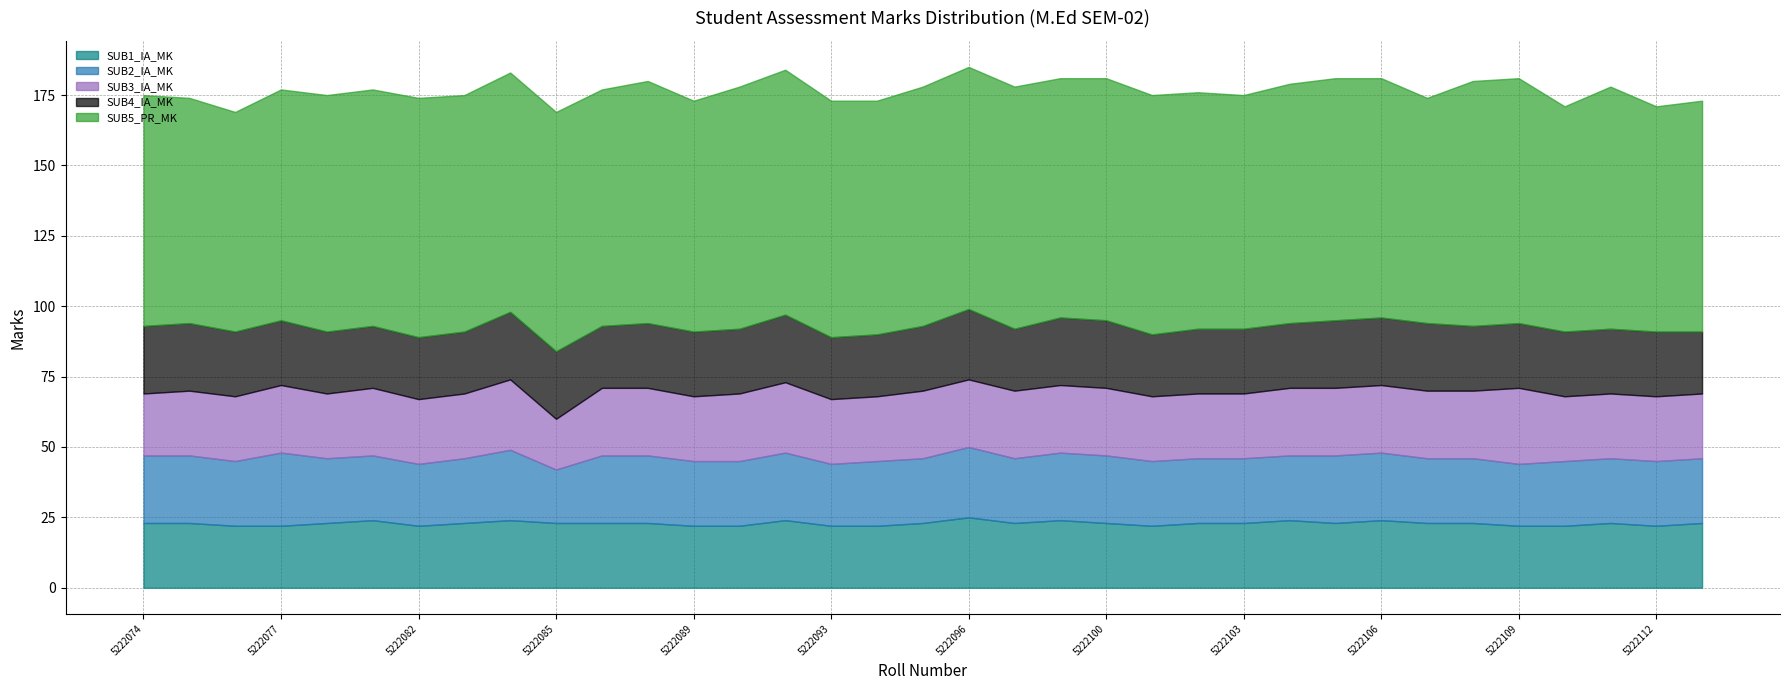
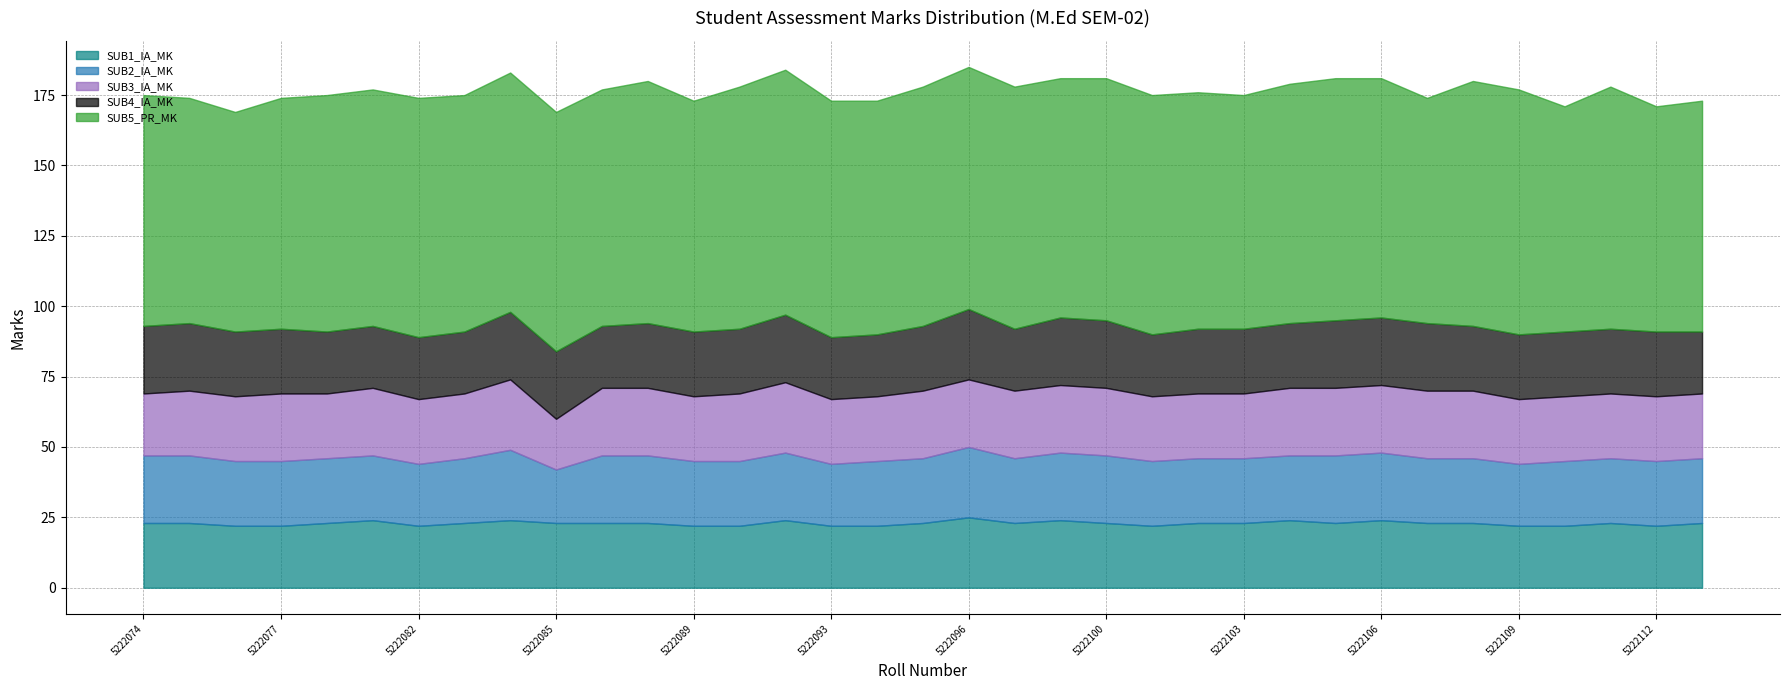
SUB2_IA_MK, 5222077: 26 -> 23
SUB3_IA_MK, 5222109: 27 -> 23
